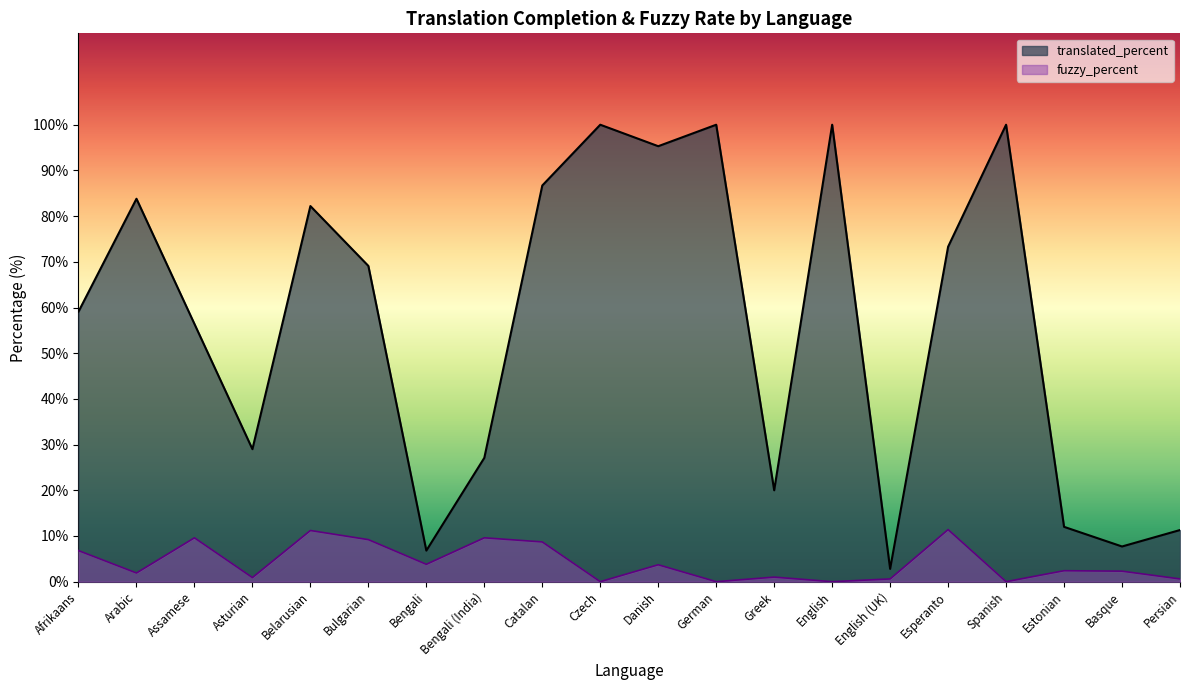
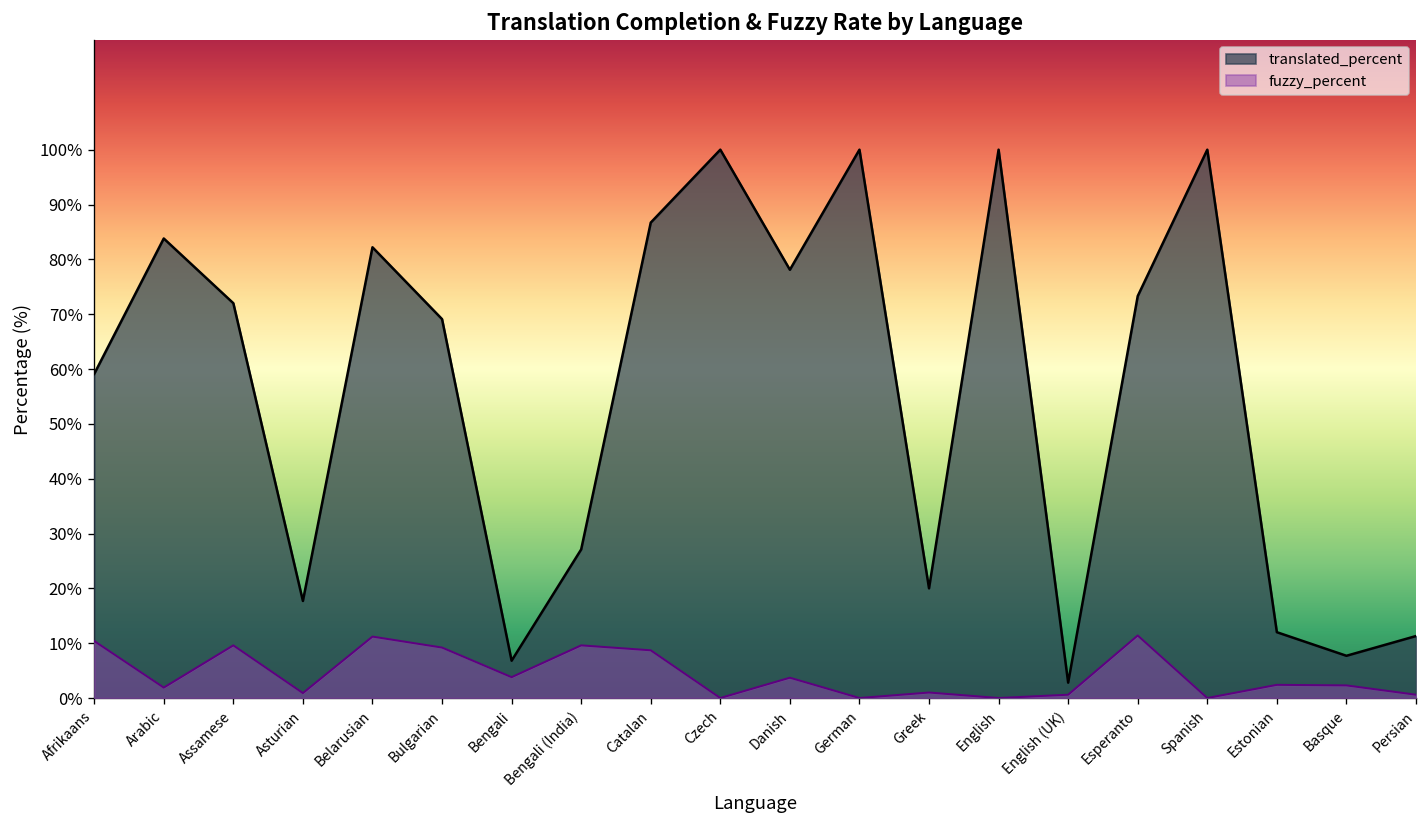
fuzzy_percent, Afrikaans: 7% -> 10%
translated_percent, Assamese: 56% -> 72%
translated_percent, Asturian: 29% -> 18%
translated_percent, Danish: 95% -> 78%
